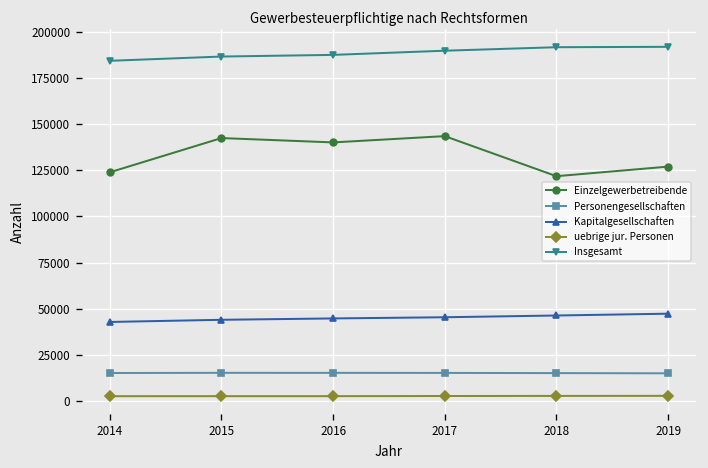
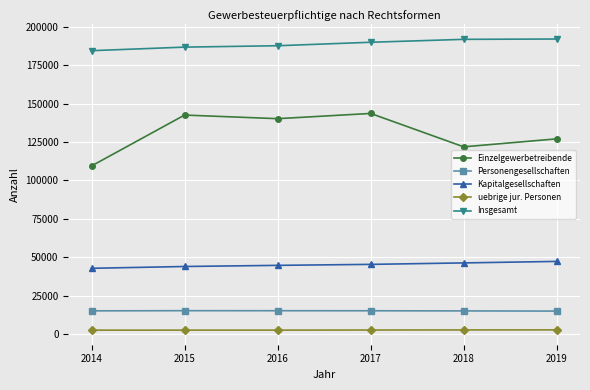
Einzelgewerbetreibende, 2014: 124000 -> 109000
